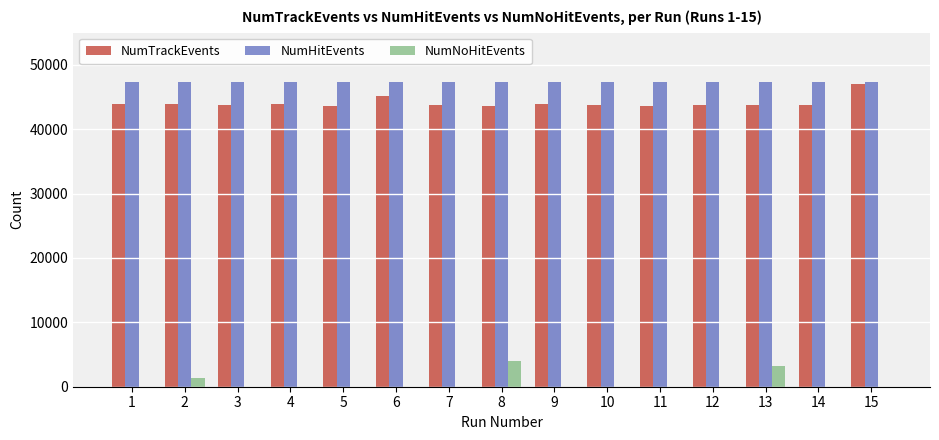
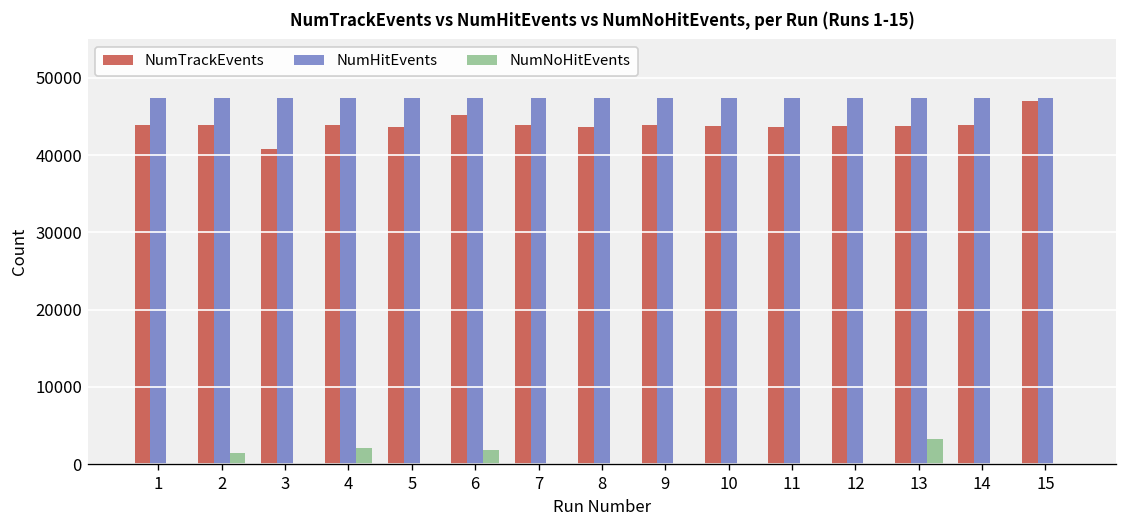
NumTrackEvents, 3: 44000 -> 41000
NumNoHitEvents, 4: 0 -> 2000
NumNoHitEvents, 6: 0 -> 2000
NumNoHitEvents, 8: 4000 -> 0
